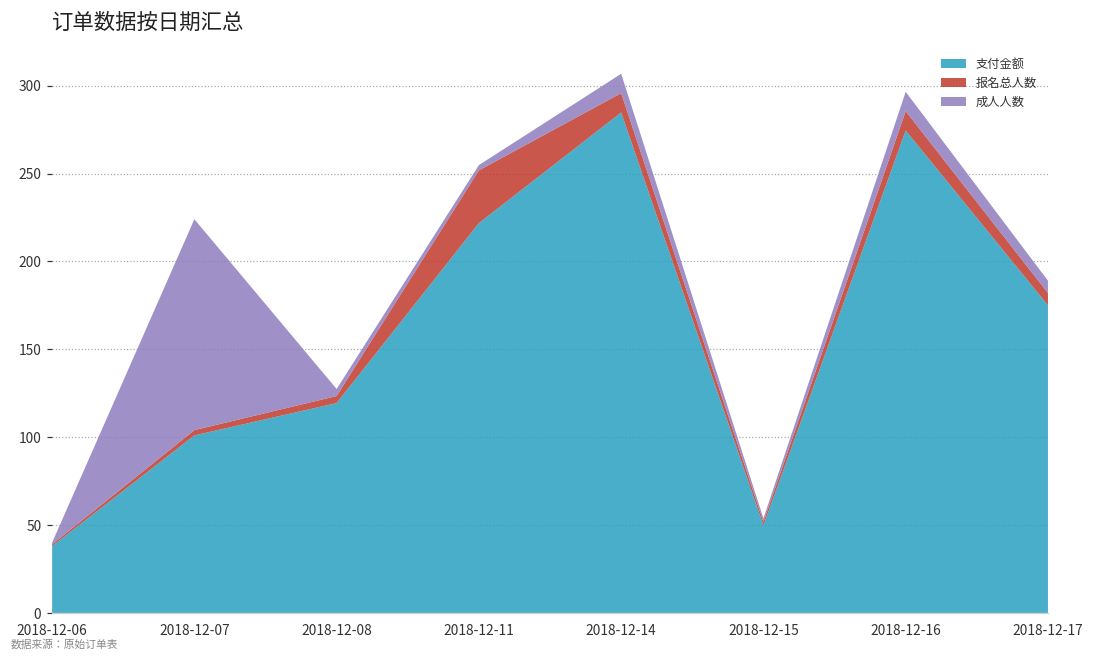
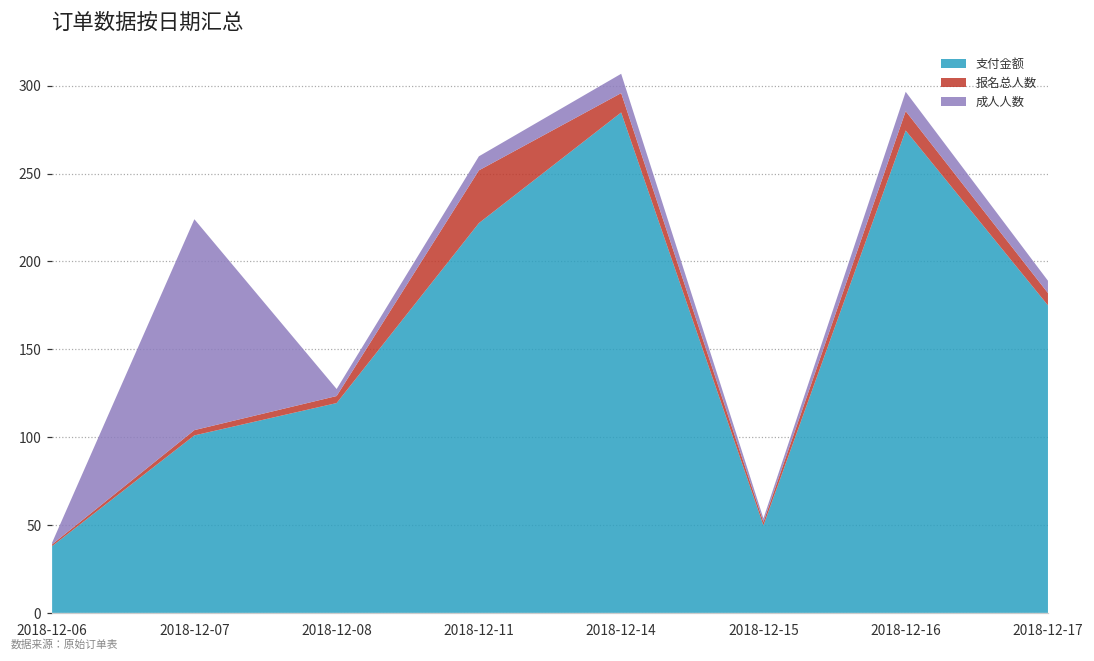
成人人数, 2018-12-11: 3 -> 8
